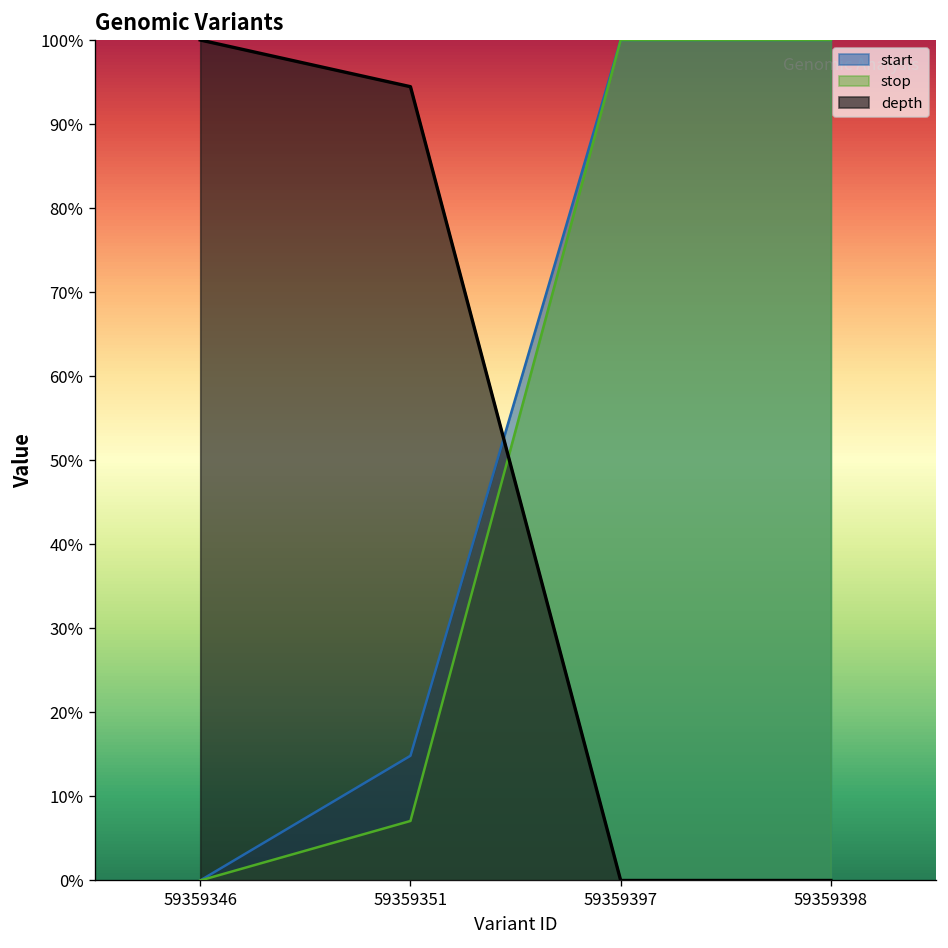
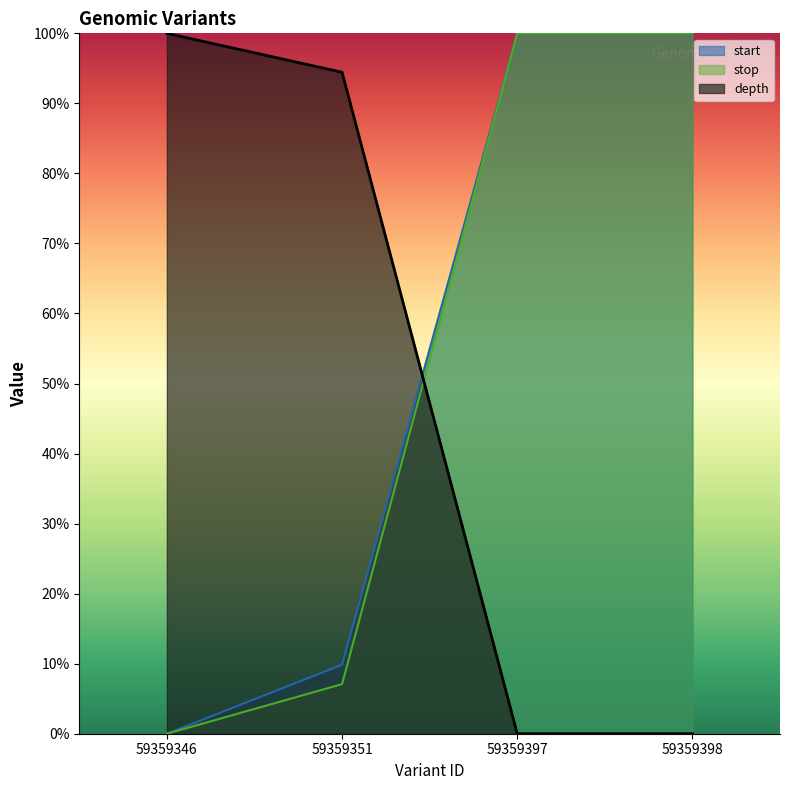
start, 59359351: 15% -> 10%
